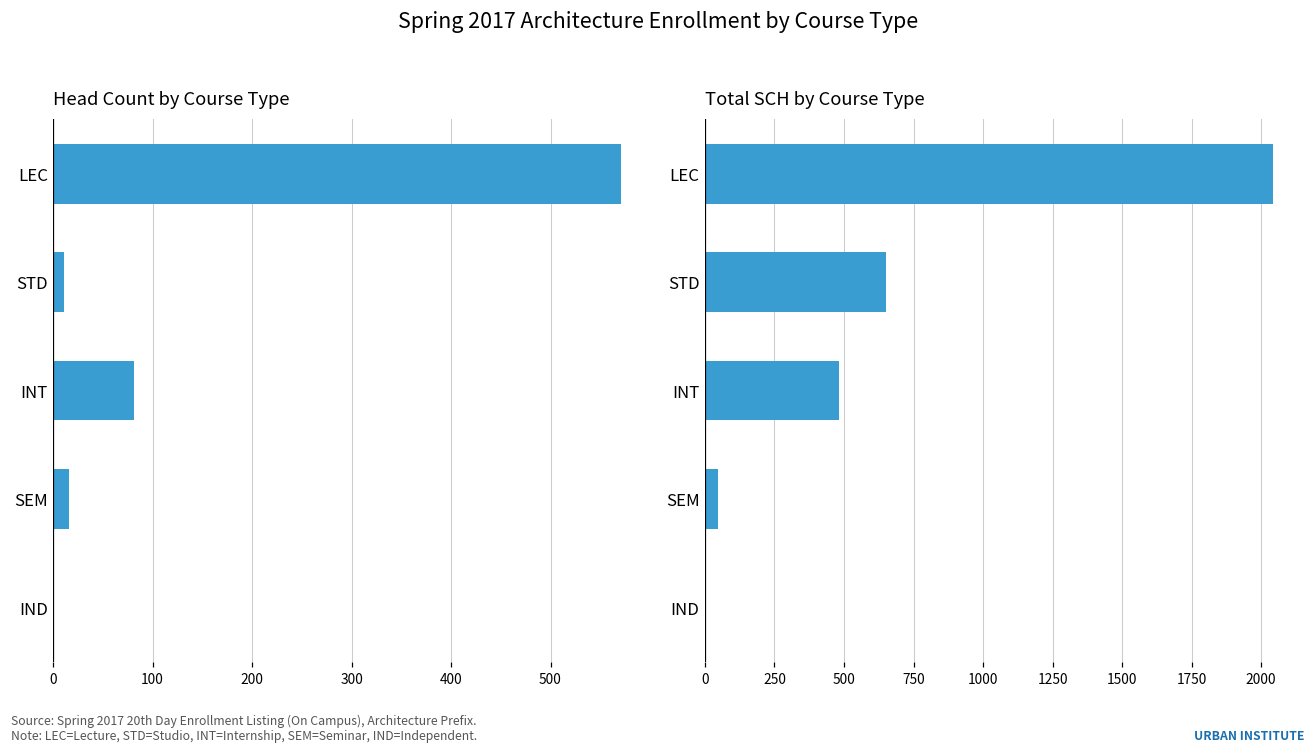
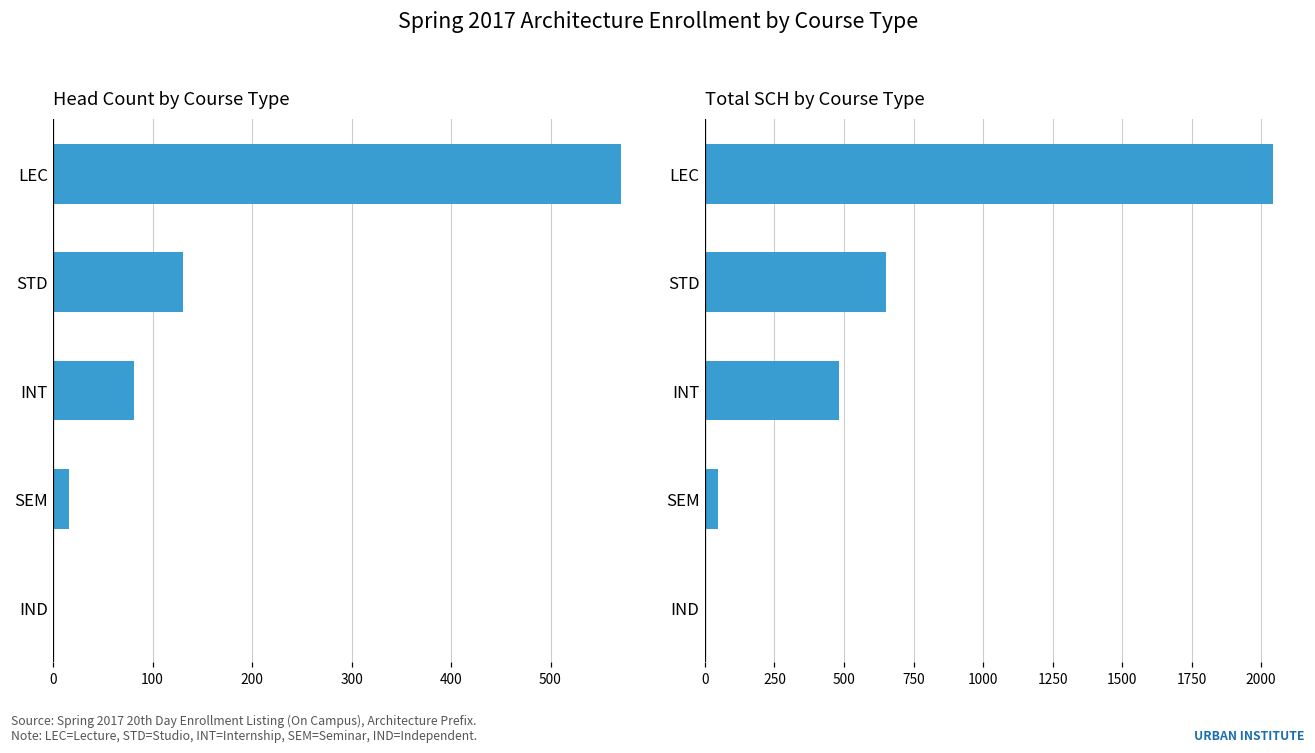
Head Count by Course Type, STD: 10 -> 130
